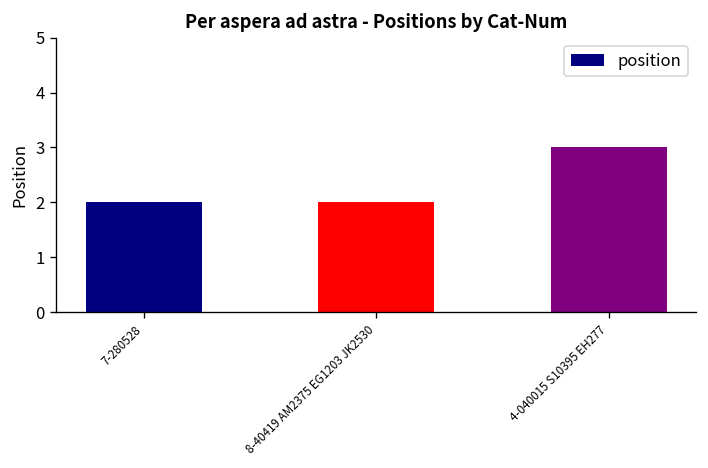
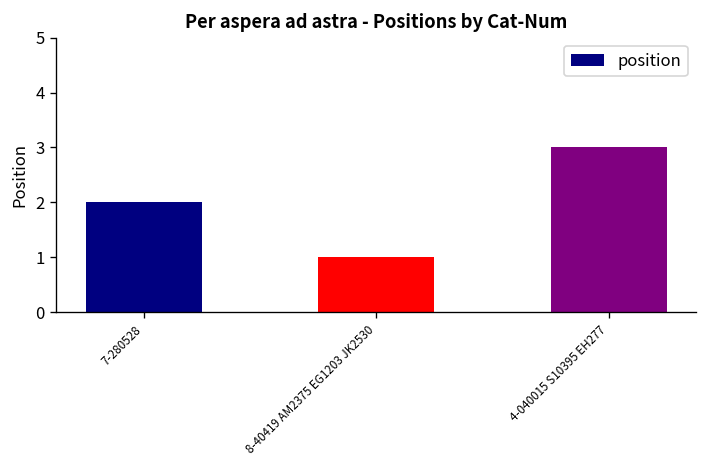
8-40419 AM2375 EG1203 JK2530: 2 -> 1
